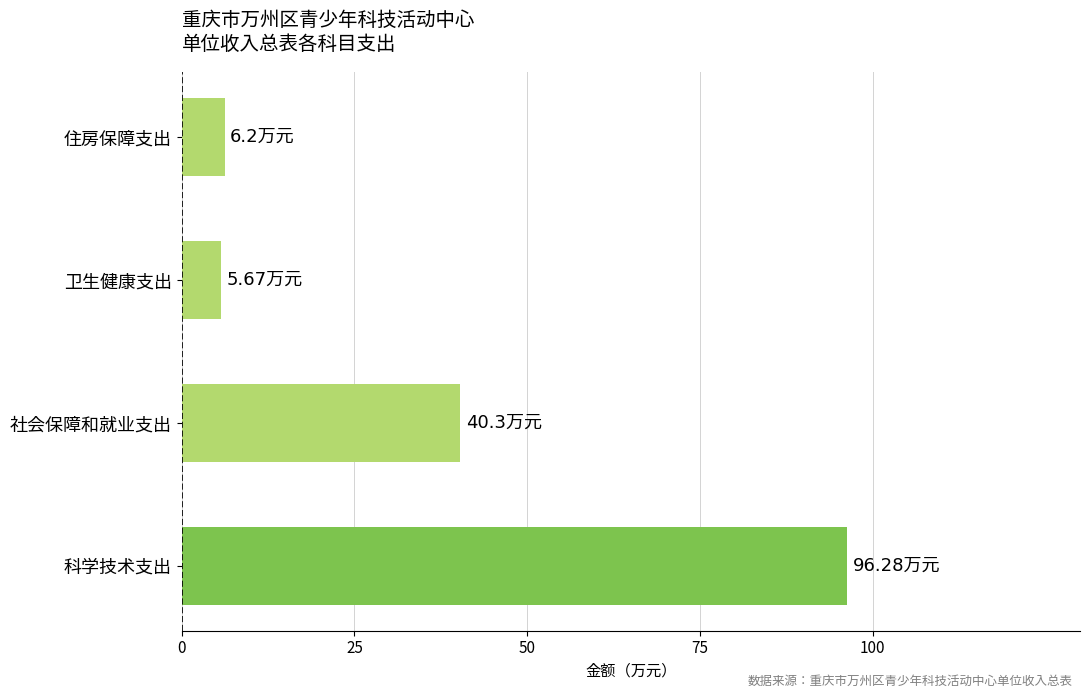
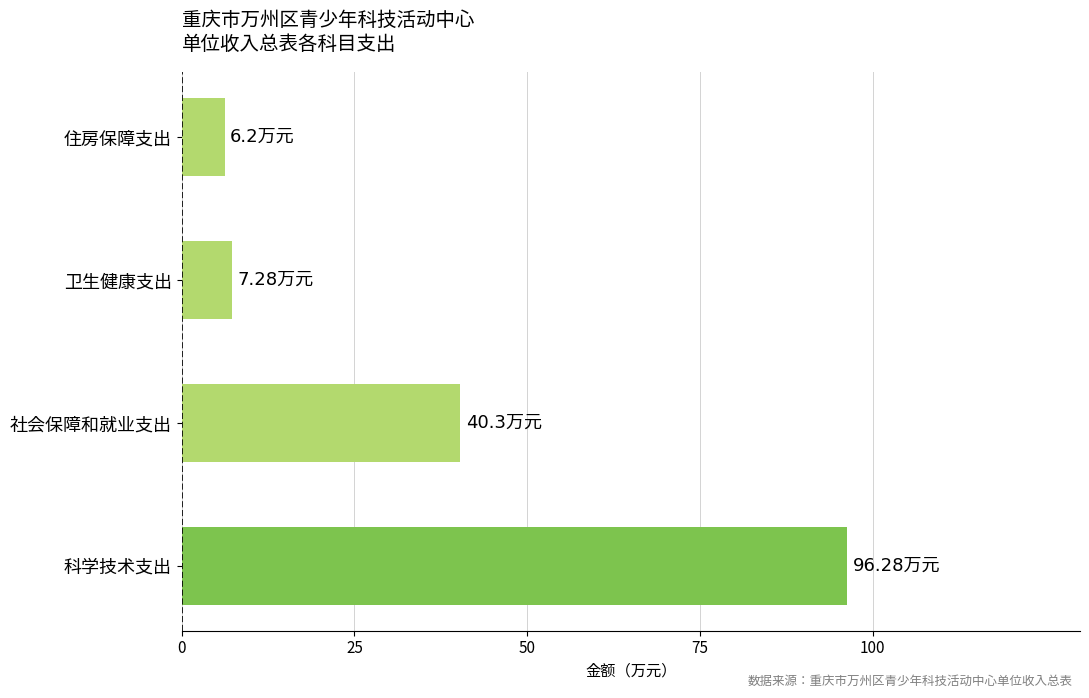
卫生健康支出: 5.67 -> 7.28
